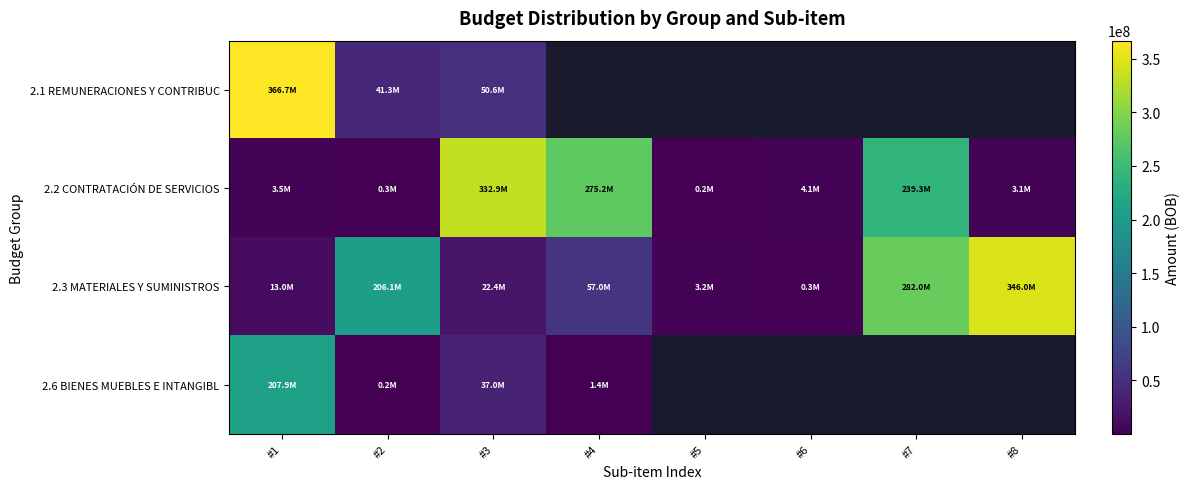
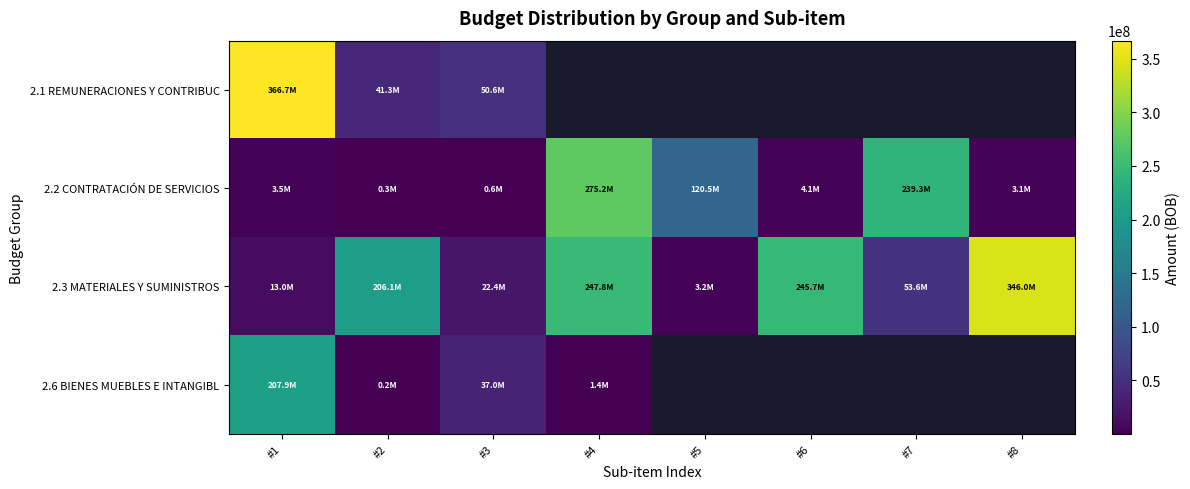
2.2 CONTRATACIÓN DE SERVICIOS, #3: 332.9M -> 0.6M
2.2 CONTRATACIÓN DE SERVICIOS, #5: 0.2M -> 120.5M
2.3 MATERIALES Y SUMINISTROS, #4: 57.0M -> 247.8M
2.3 MATERIALES Y SUMINISTROS, #6: 0.3M -> 245.7M
2.3 MATERIALES Y SUMINISTROS, #7: 282.0M -> 53.6M
